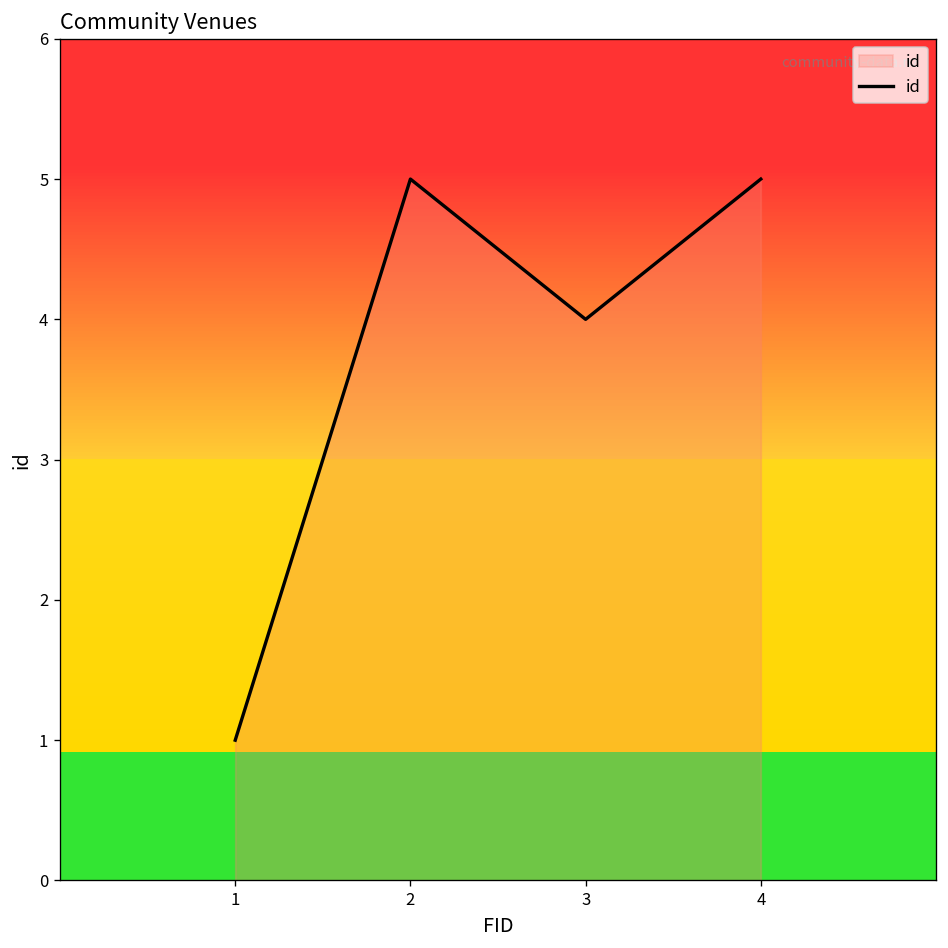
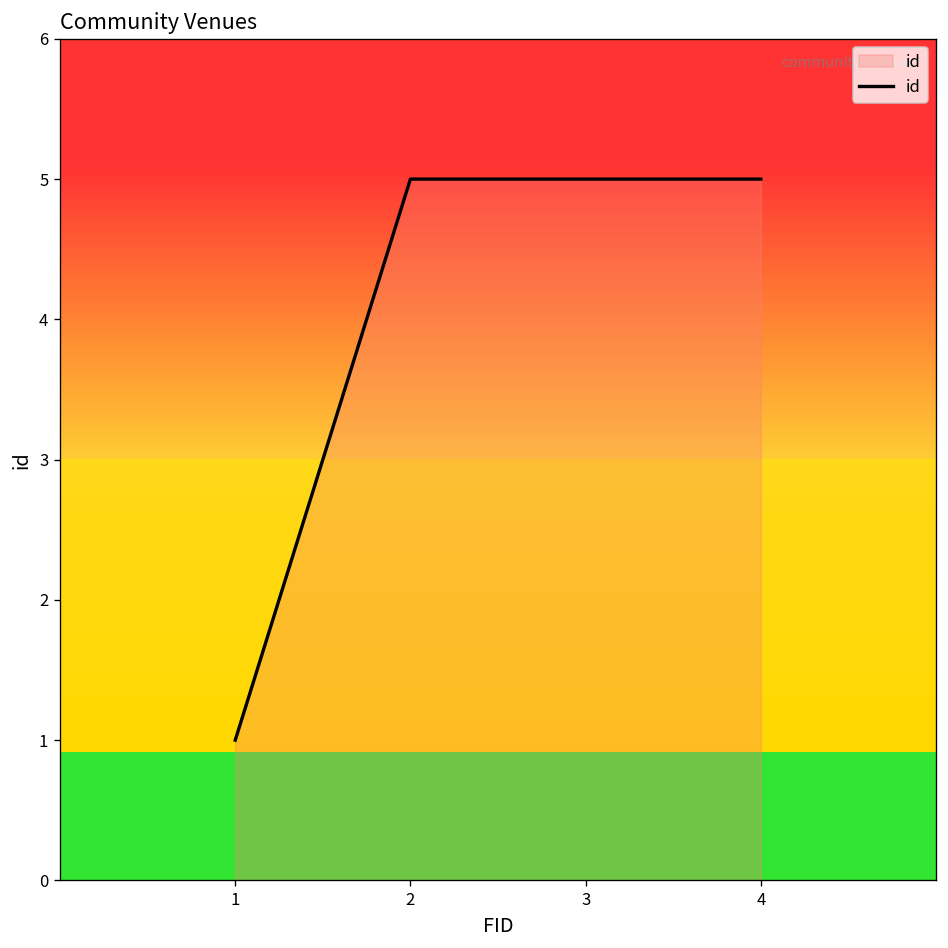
3: 4 -> 5
